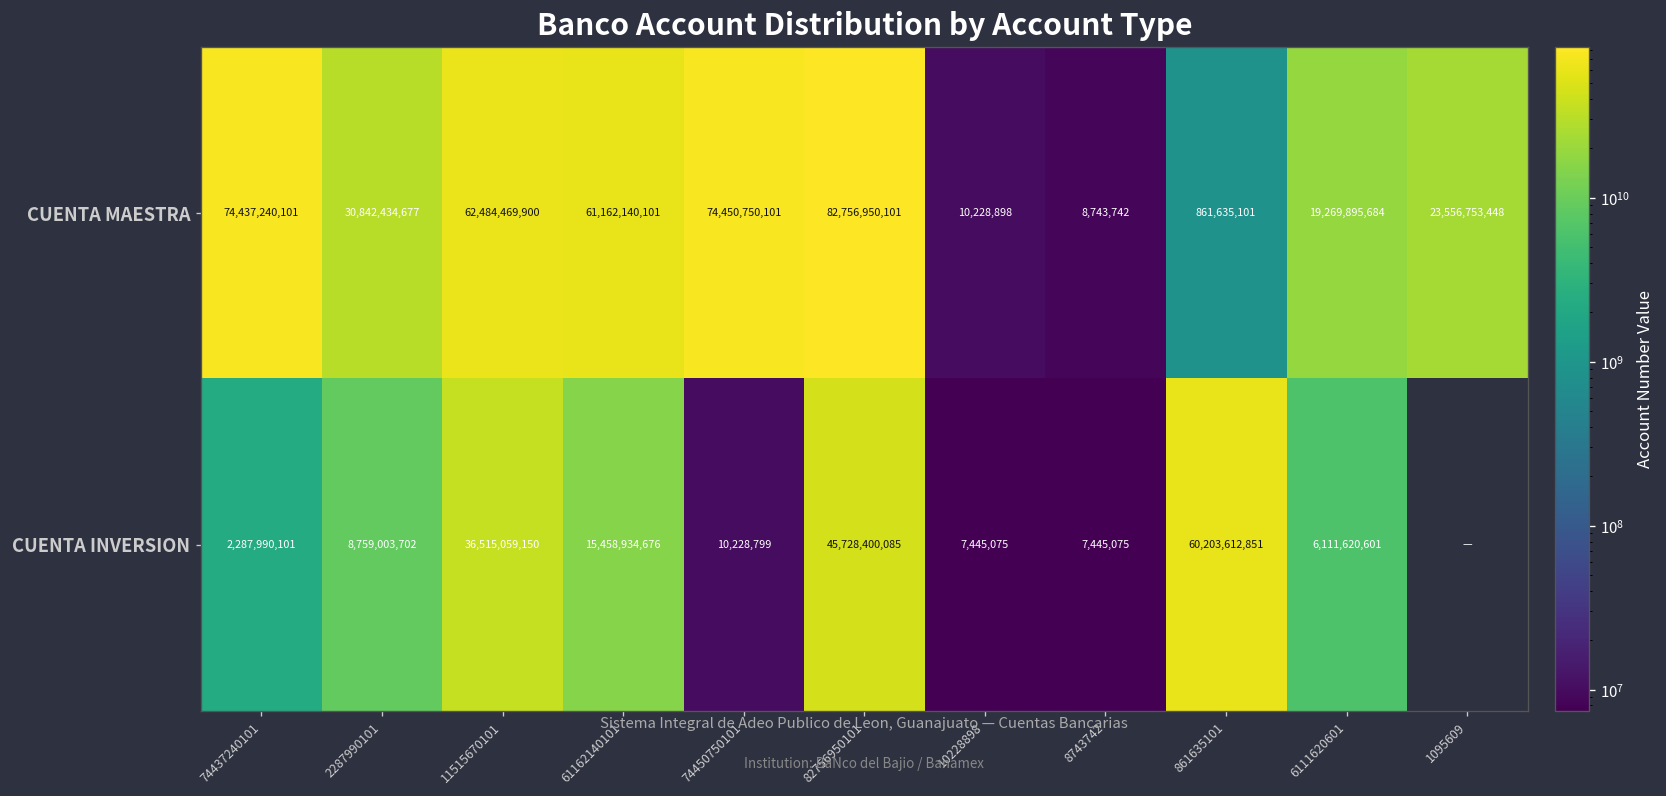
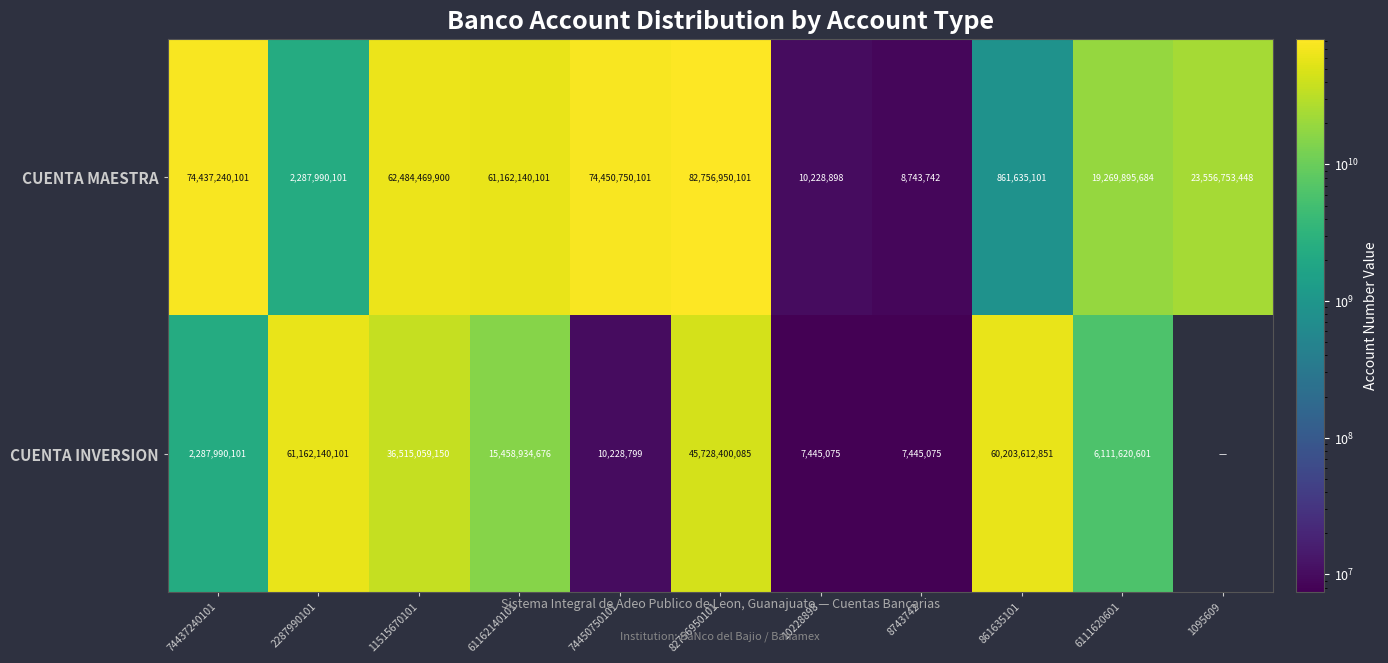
CUENTA MAESTRA, 2287990101: 30,842,434,677 -> 2,287,990,101
CUENTA INVERSION, 2287990101: 8,759,003,702 -> 61,162,140,101
